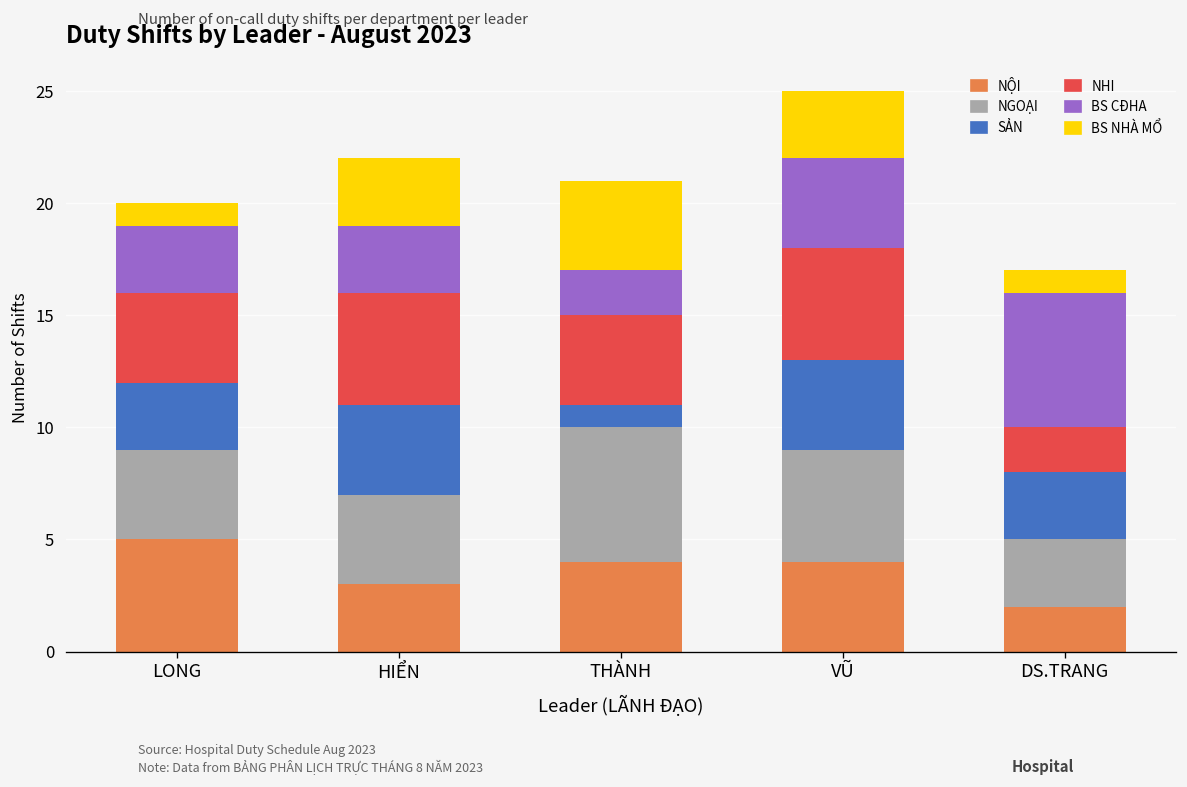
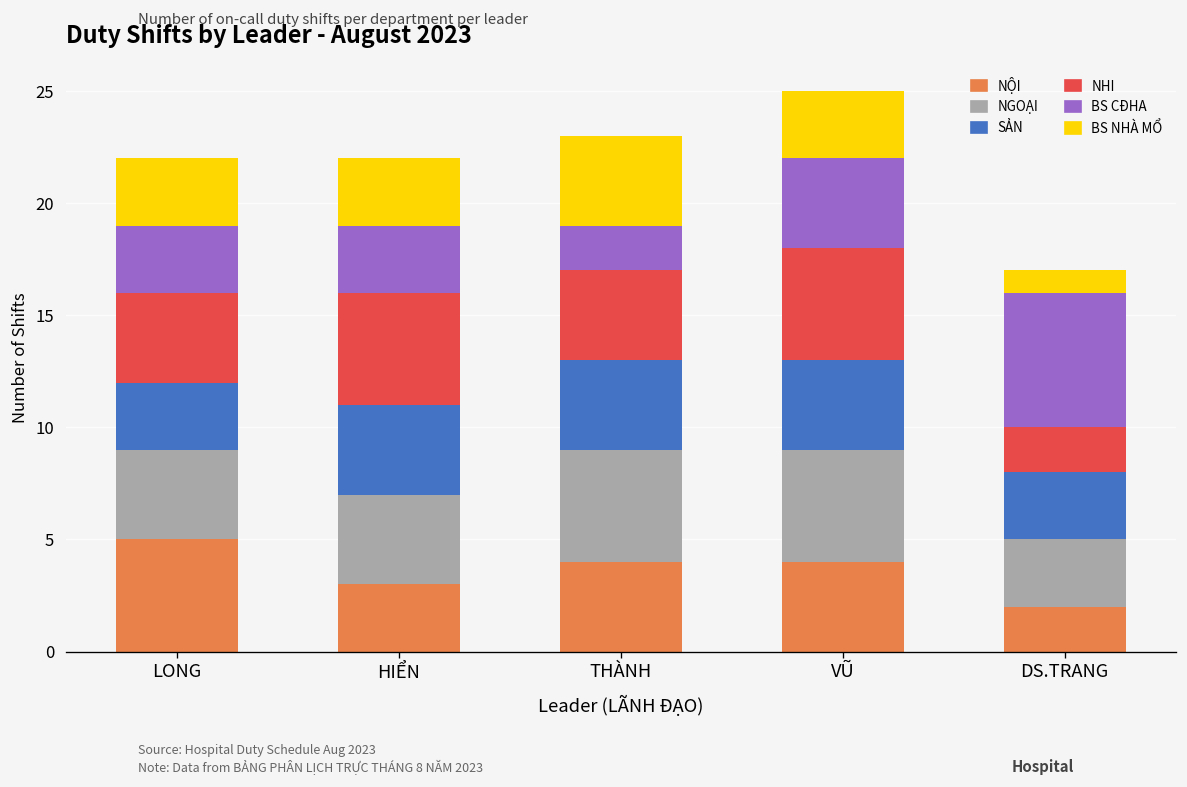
BS NHÀ MỔ, LONG: 1 -> 3
NGOẠI, THÀNH: 6 -> 5
SẢN, THÀNH: 1 -> 4
